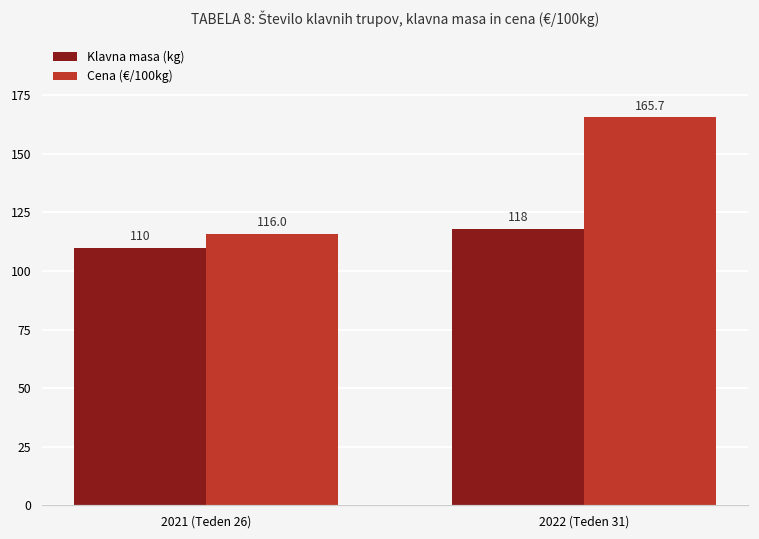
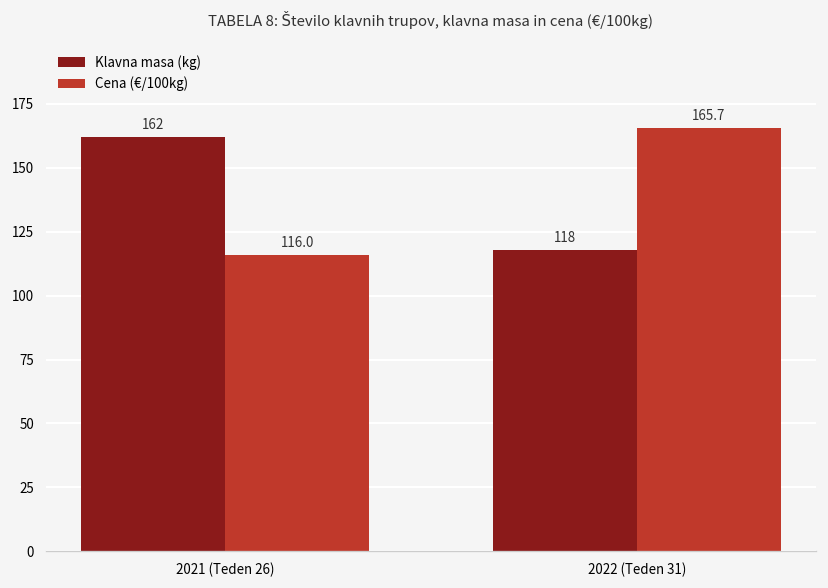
Klavna masa (kg), 2021 (Teden 26): 110 -> 162
